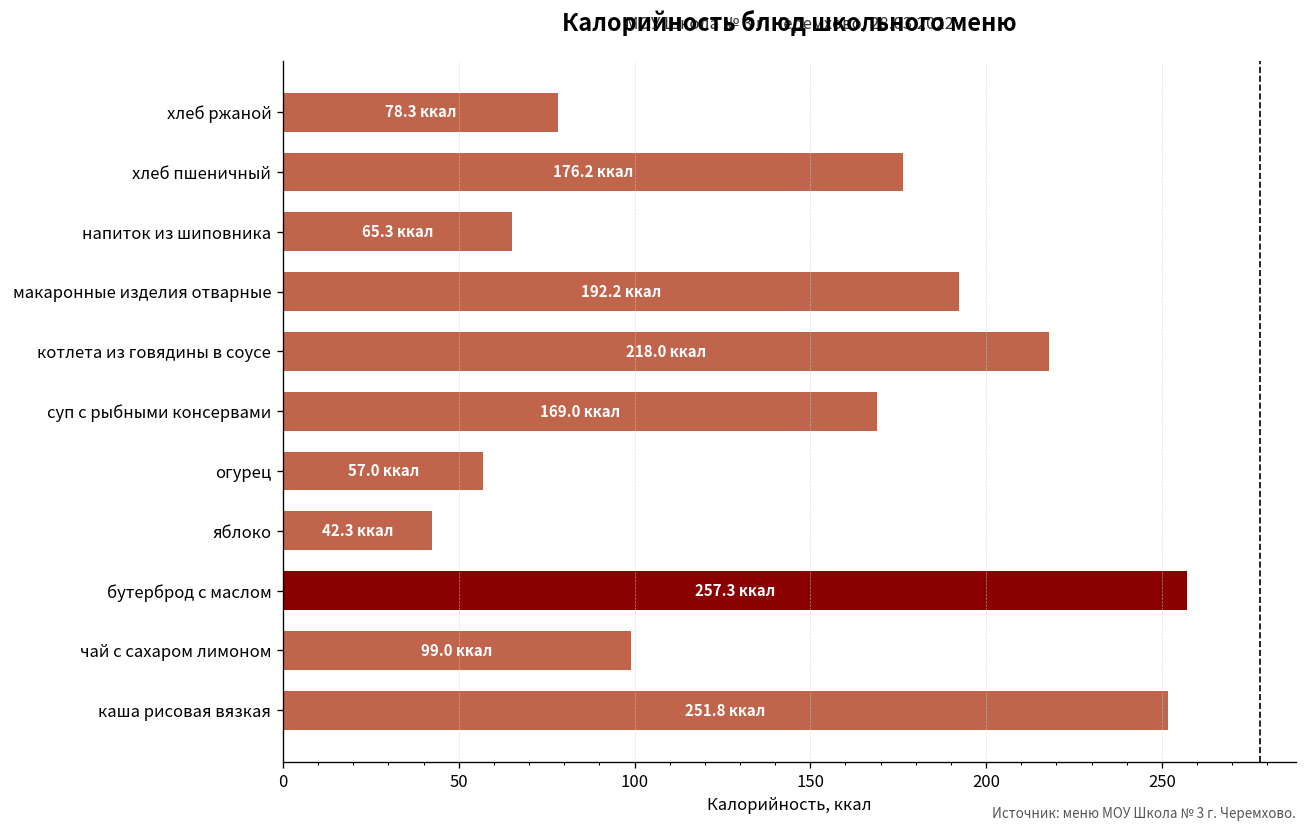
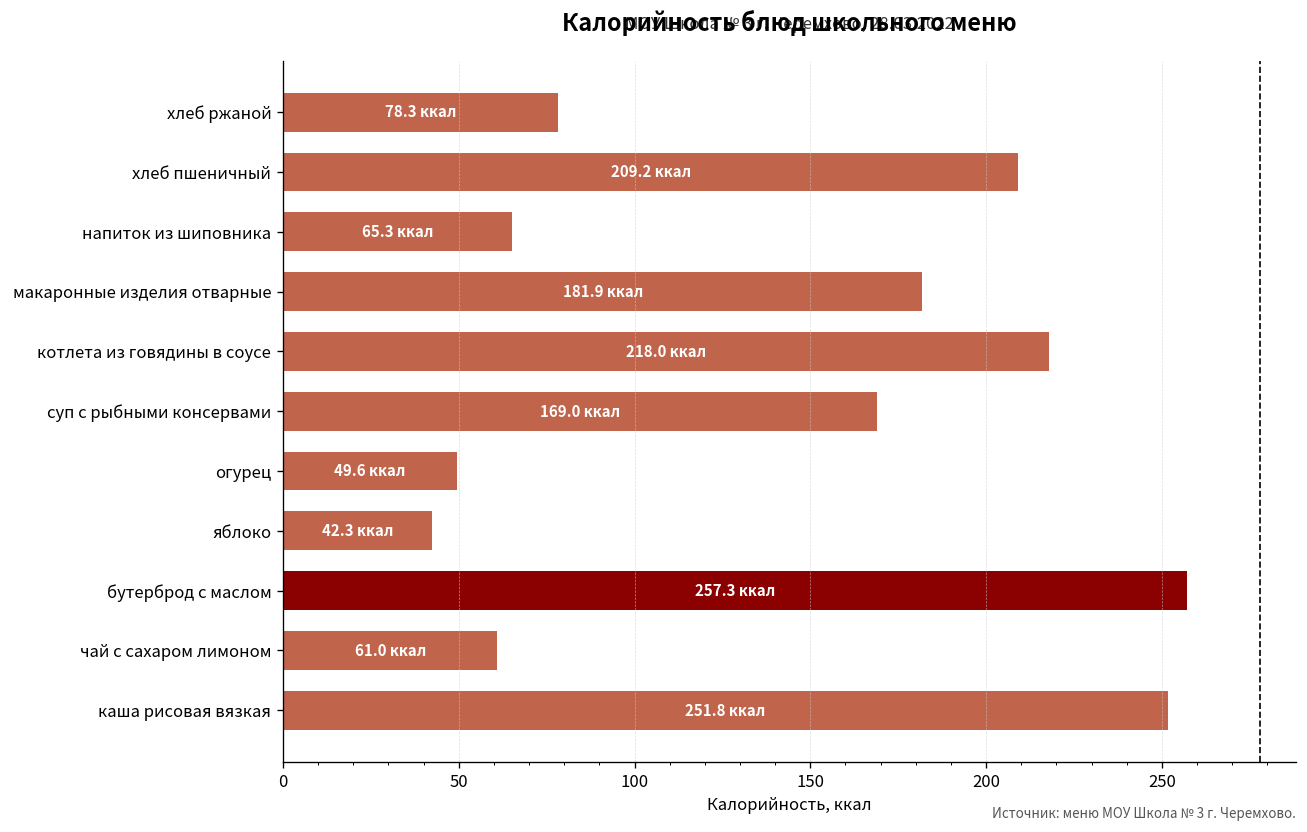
хлеб пшеничный: 176.2 -> 209.2
макаронные изделия отварные: 192.2 -> 181.9
огурец: 57.0 -> 49.6
чай с сахаром лимоном: 99.0 -> 61.0
